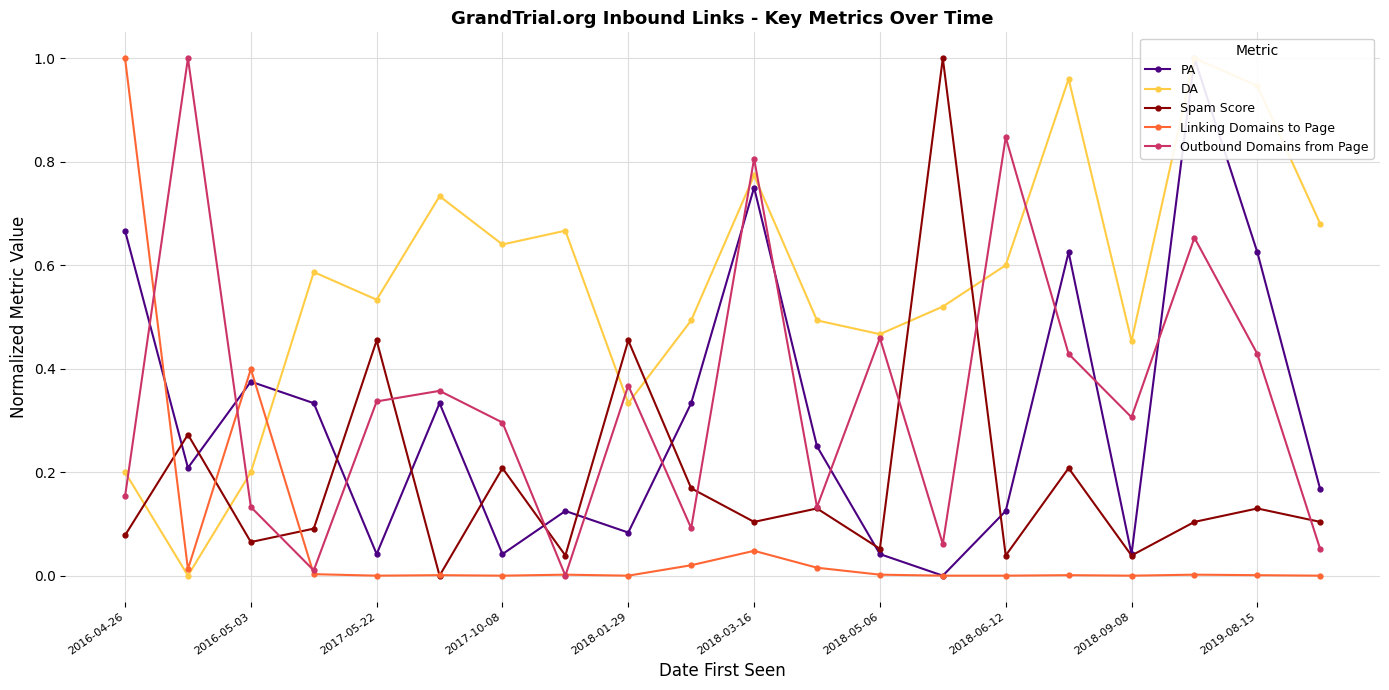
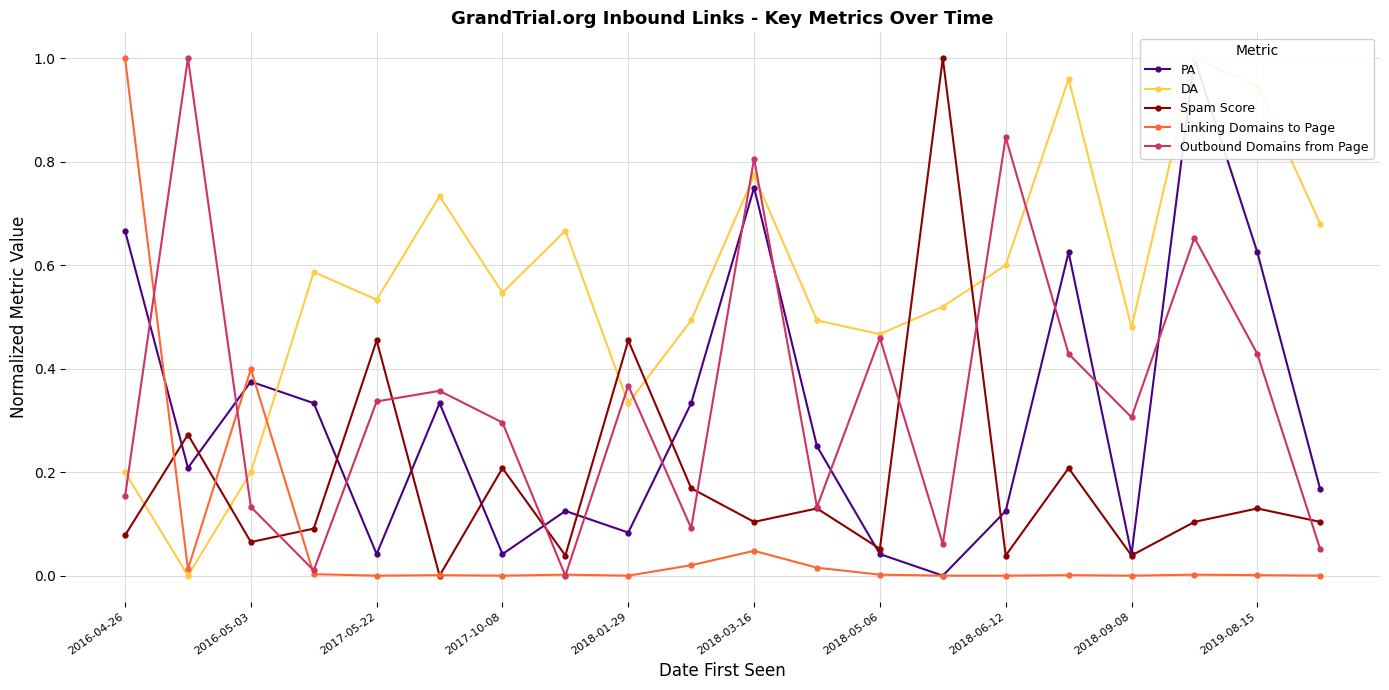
DA, 2017-10-08: 0.64 -> 0.55
DA, 2018-09-08: 0.45 -> 0.48
